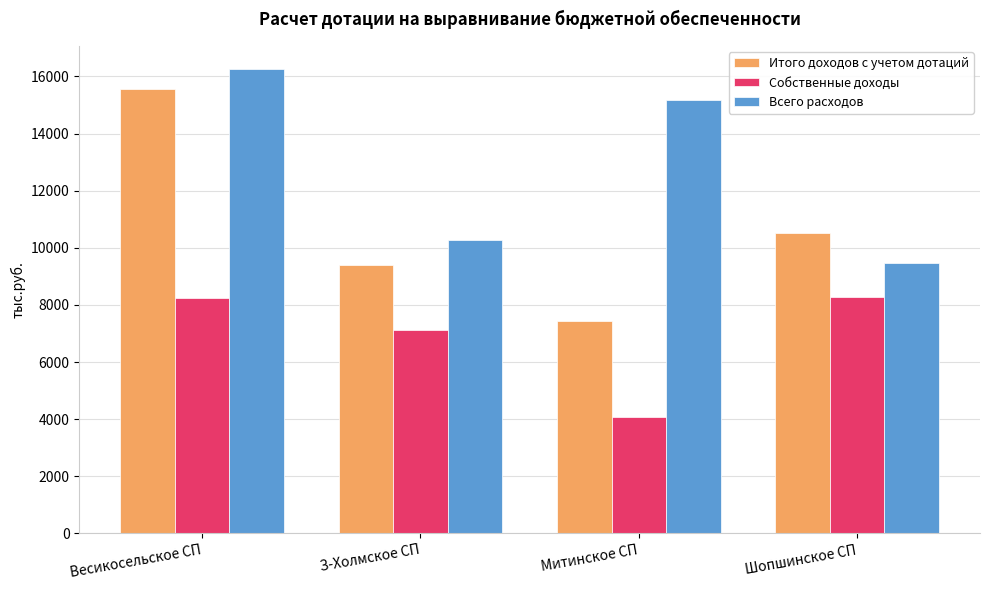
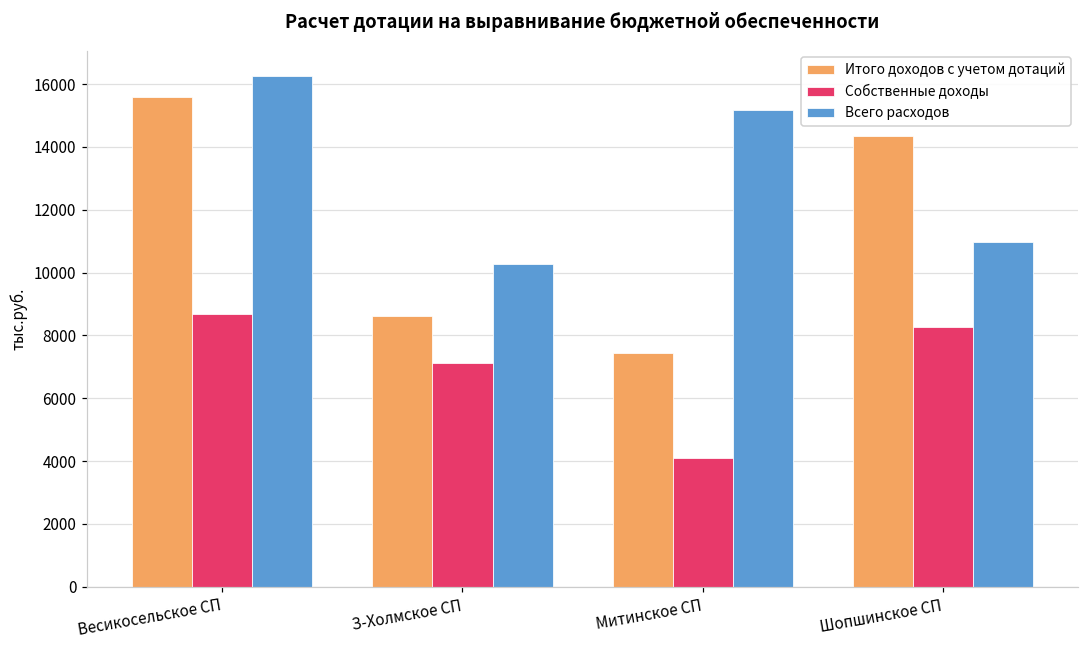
Собственные доходы, Весикосельское СП: 8300 -> 8700
Итого доходов с учетом дотаций, З-Холмское СП: 9400 -> 8600
Итого доходов с учетом дотаций, Шопшинское СП: 10500 -> 14400
Всего расходов, Шопшинское СП: 9500 -> 11000
